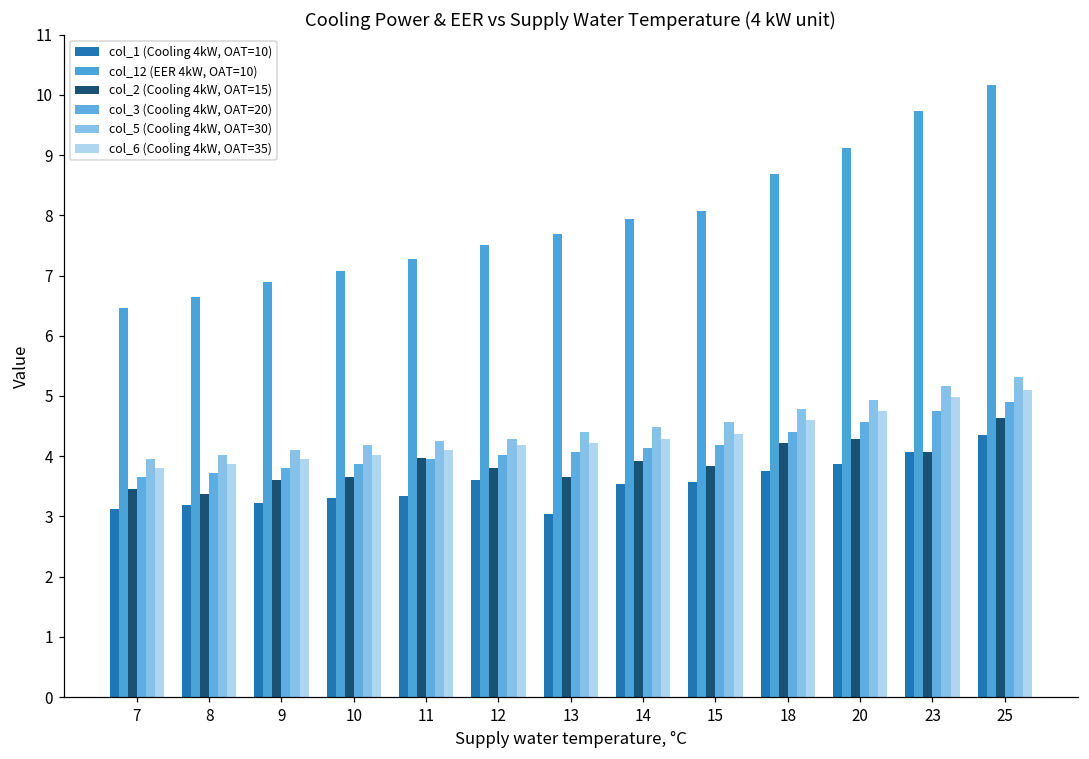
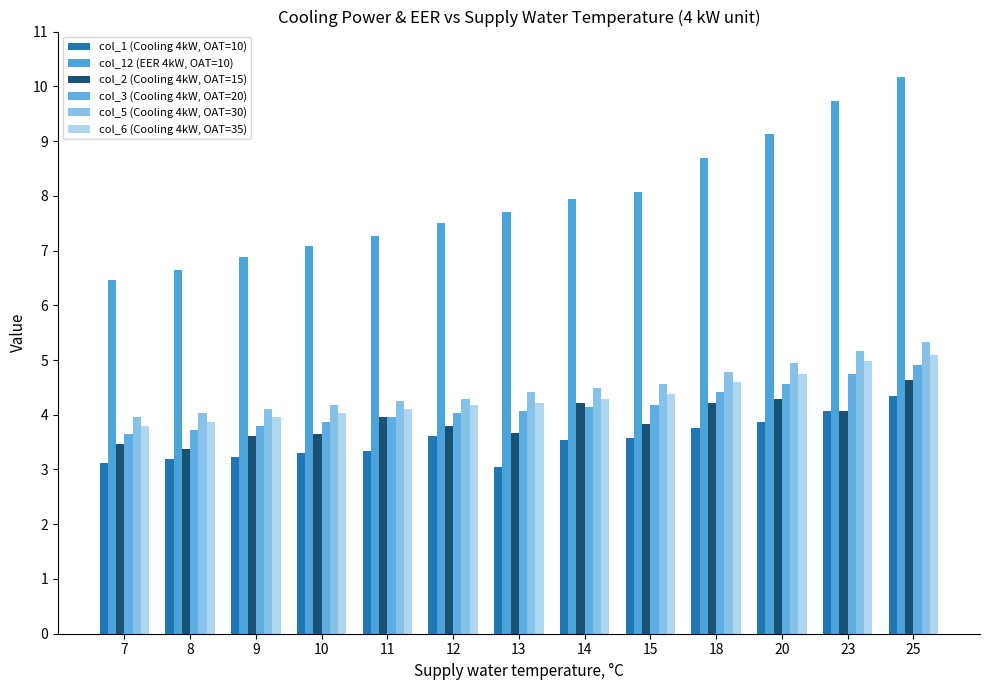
col_2 (Cooling 4kW, OAT=15), 14: 3.9 -> 4.2
